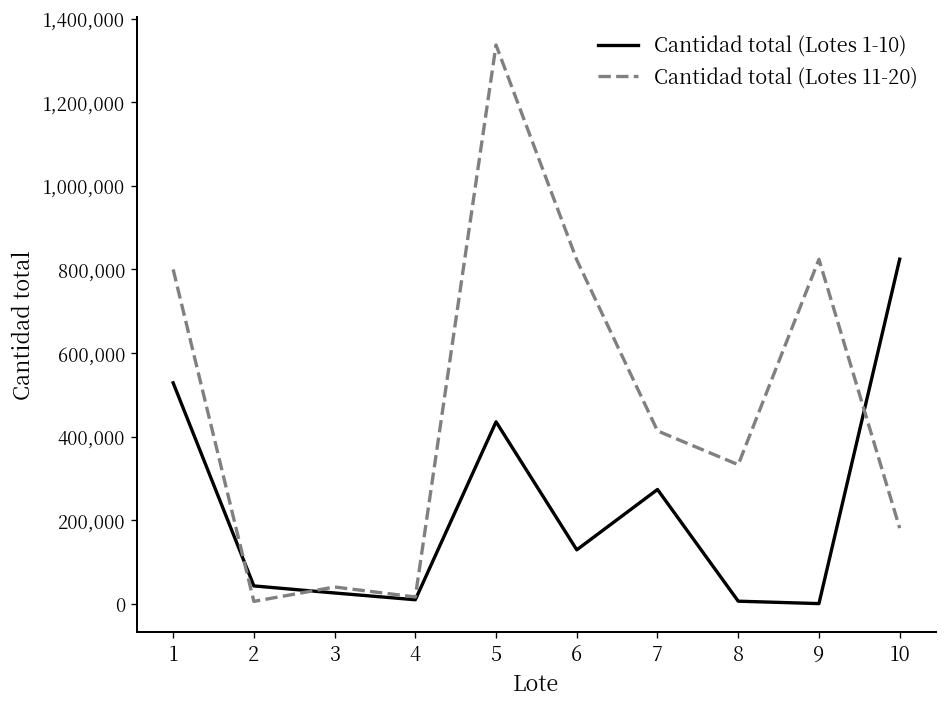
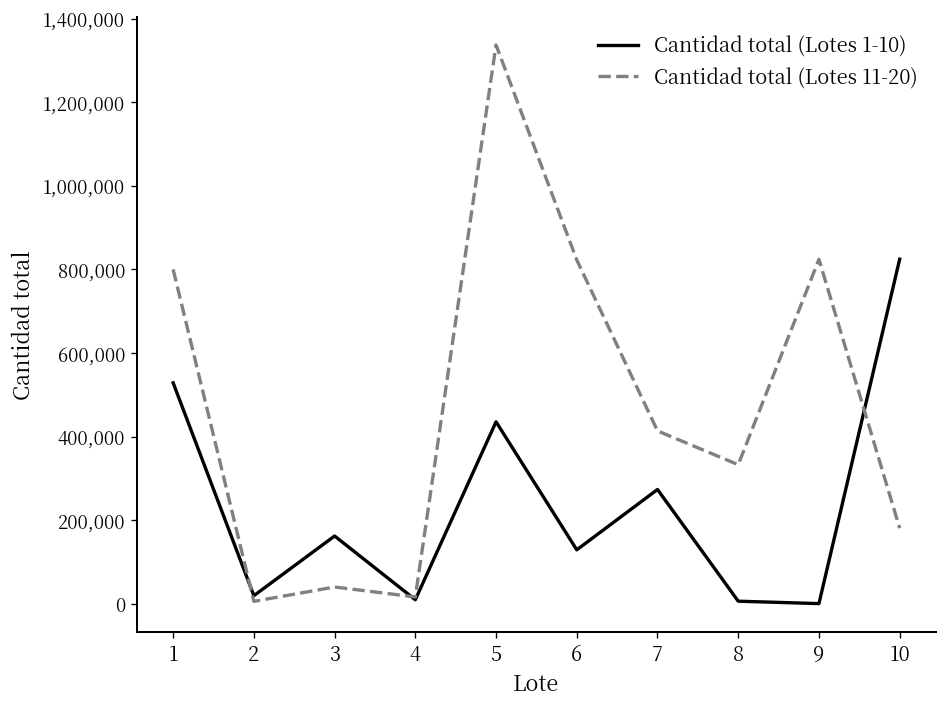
Cantidad total (Lotes 1-10), 2: 40,000 -> 20,000
Cantidad total (Lotes 1-10), 3: 30,000 -> 160,000
